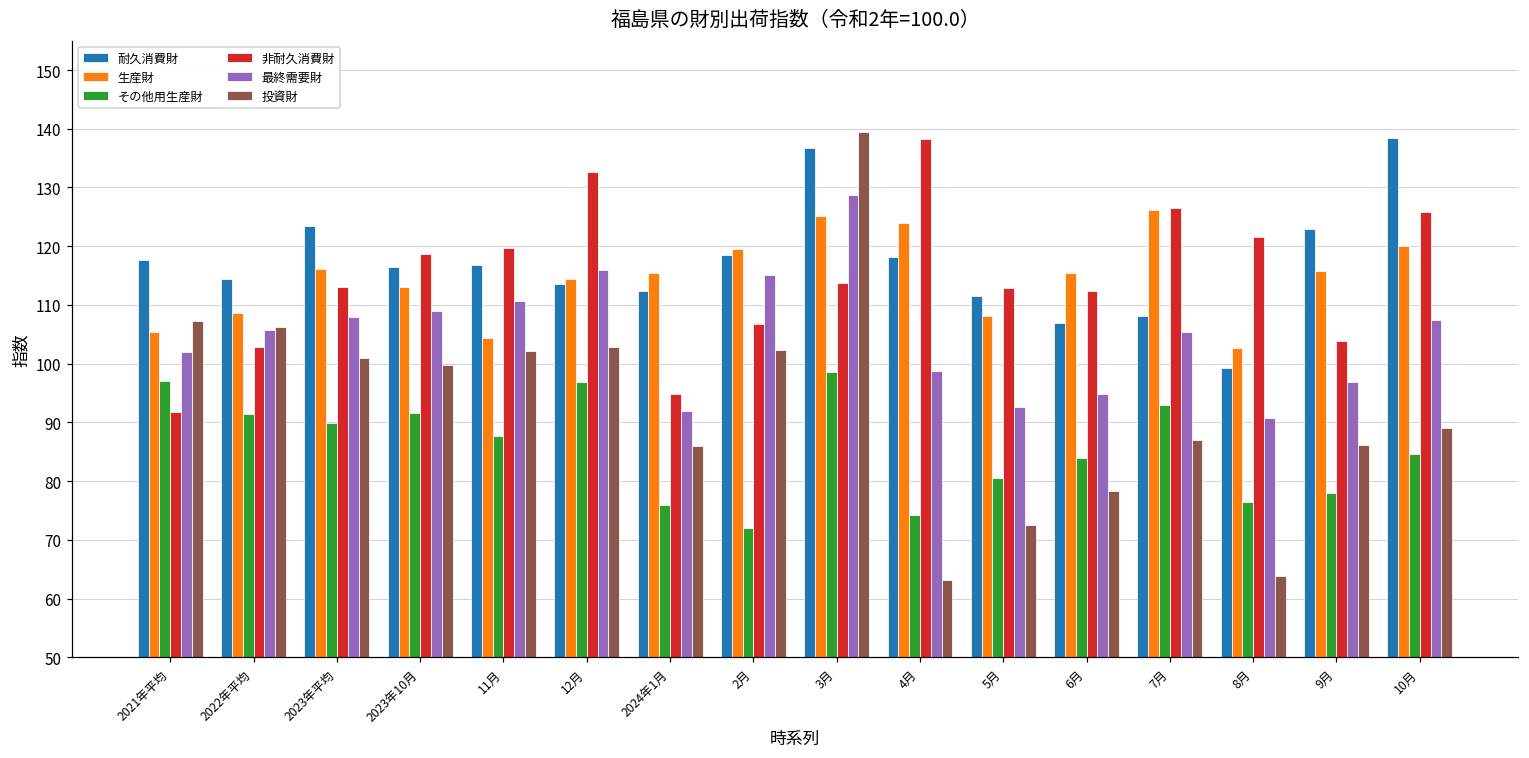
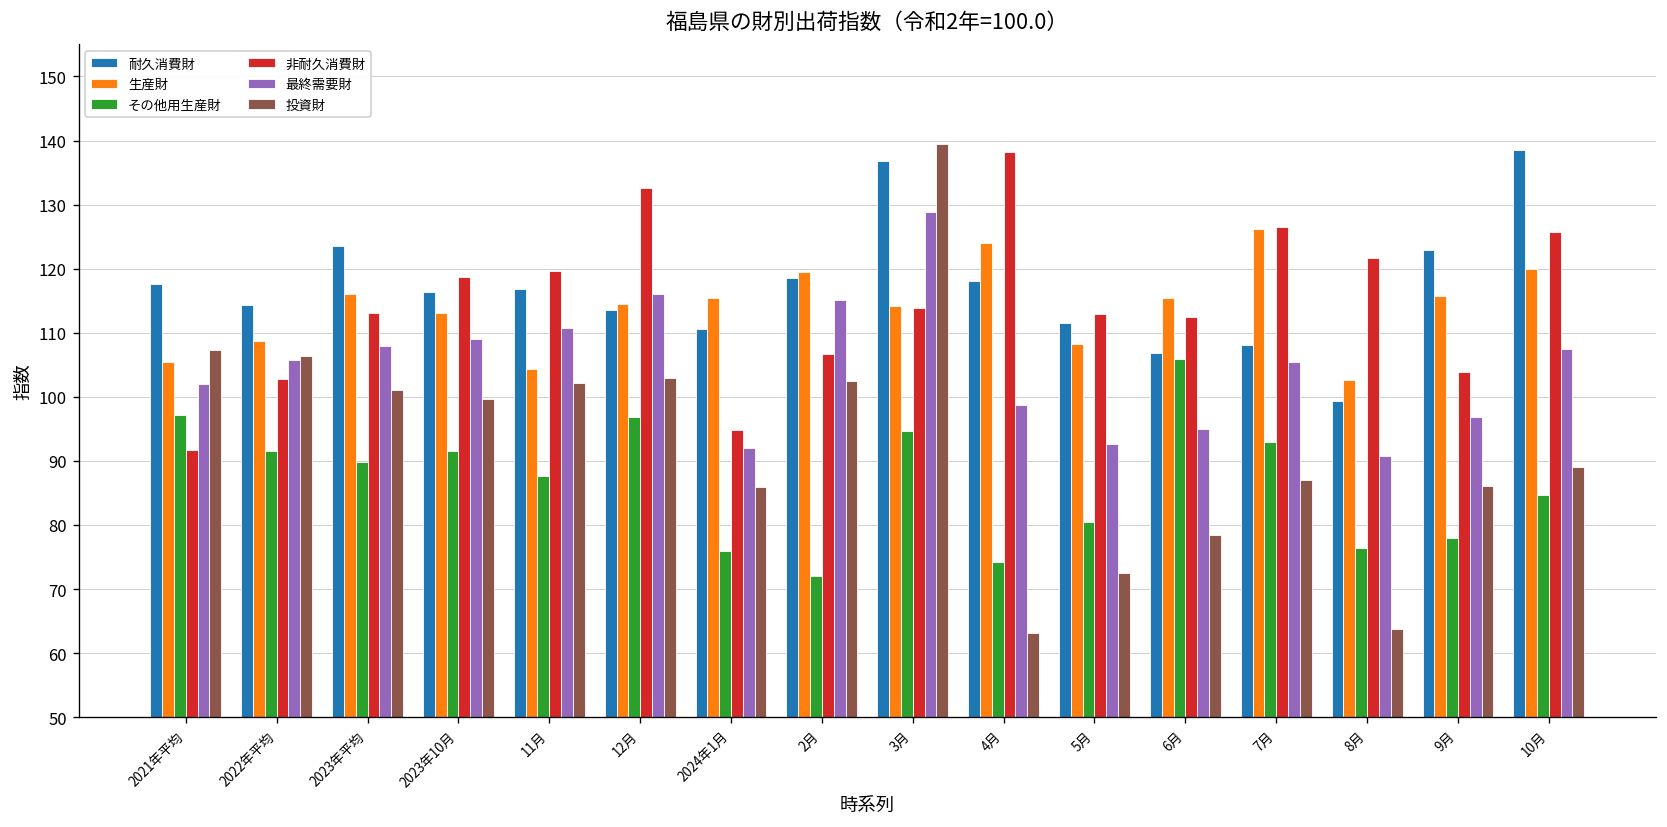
耐久消費財, 2024年1月: 112 -> 111
生産財, 3月: 125 -> 114
その他用生産財, 3月: 99 -> 95
その他用生産財, 6月: 84 -> 106
